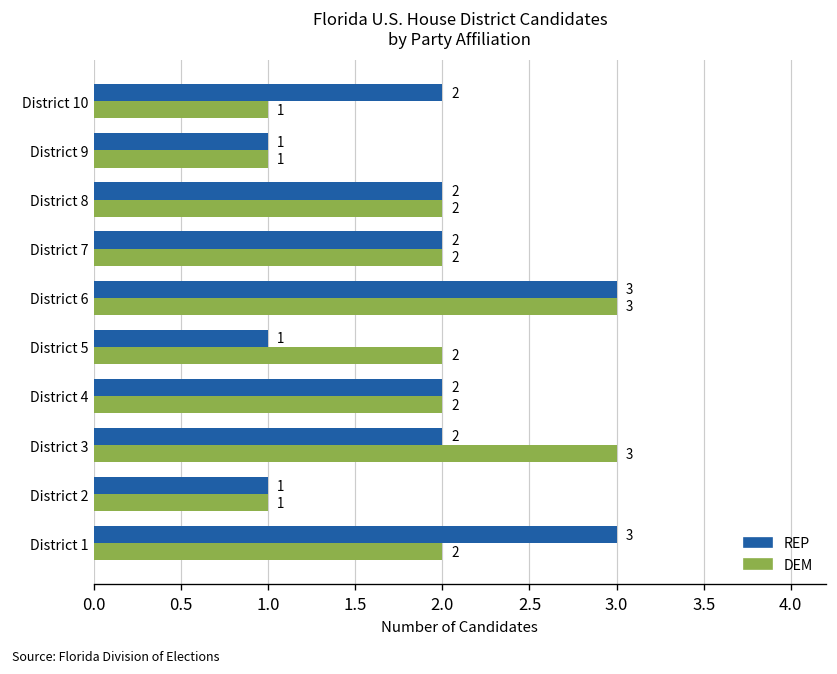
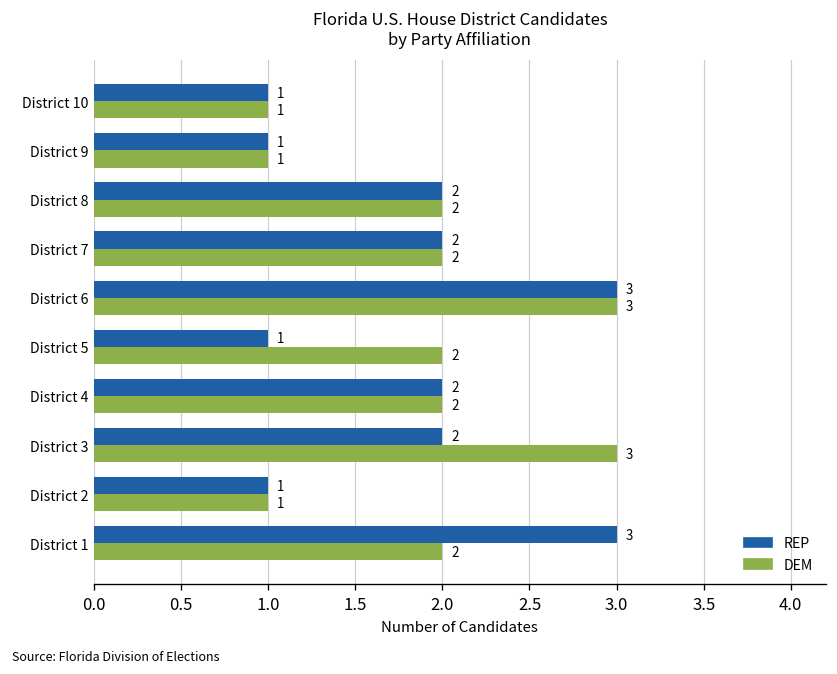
REP, District 10: 2 -> 1
